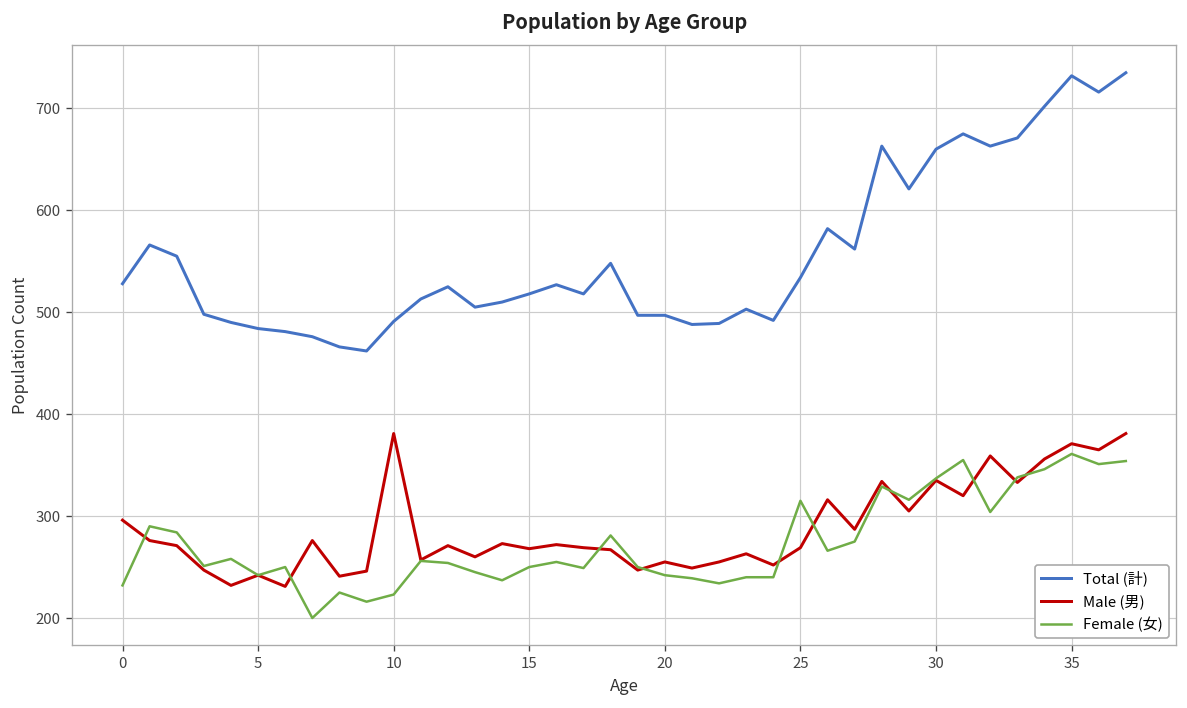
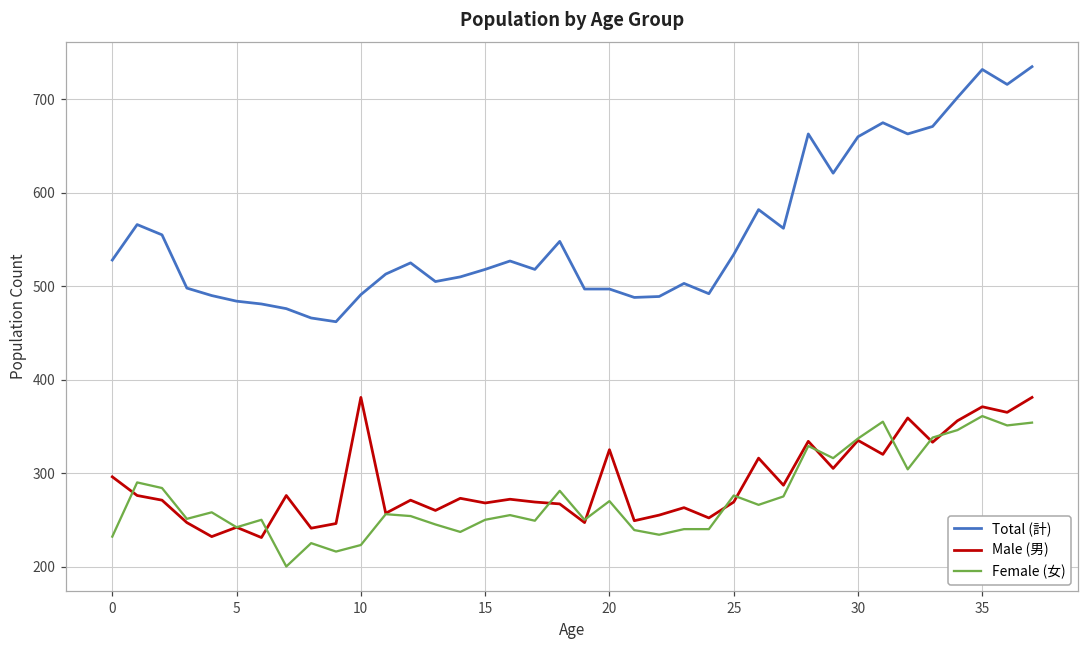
Male (男), 20: 260 -> 330
Female (女), 20: 240 -> 270
Female (女), 25: 320 -> 280
